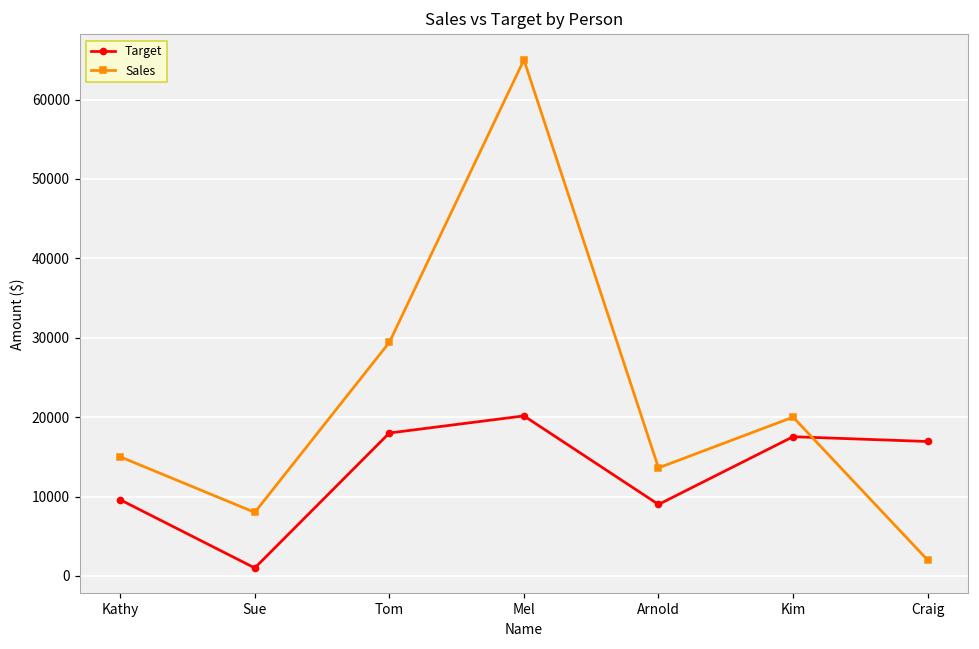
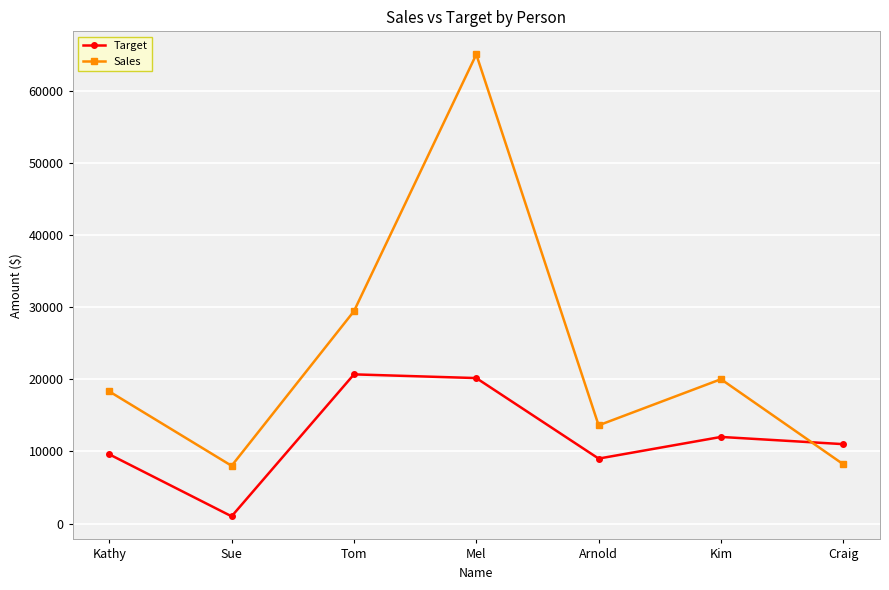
Sales, Kathy: 15000 -> 18000
Target, Tom: 18000 -> 21000
Target, Kim: 18000 -> 12000
Target, Craig: 17000 -> 11000
Sales, Craig: 2000 -> 8000
